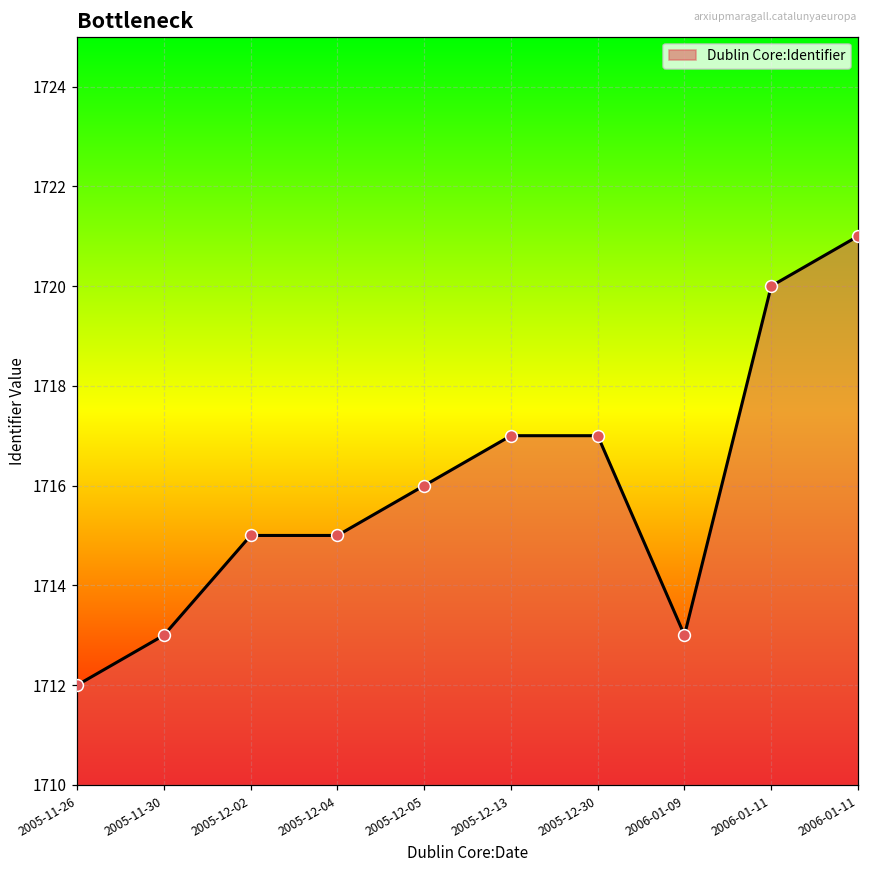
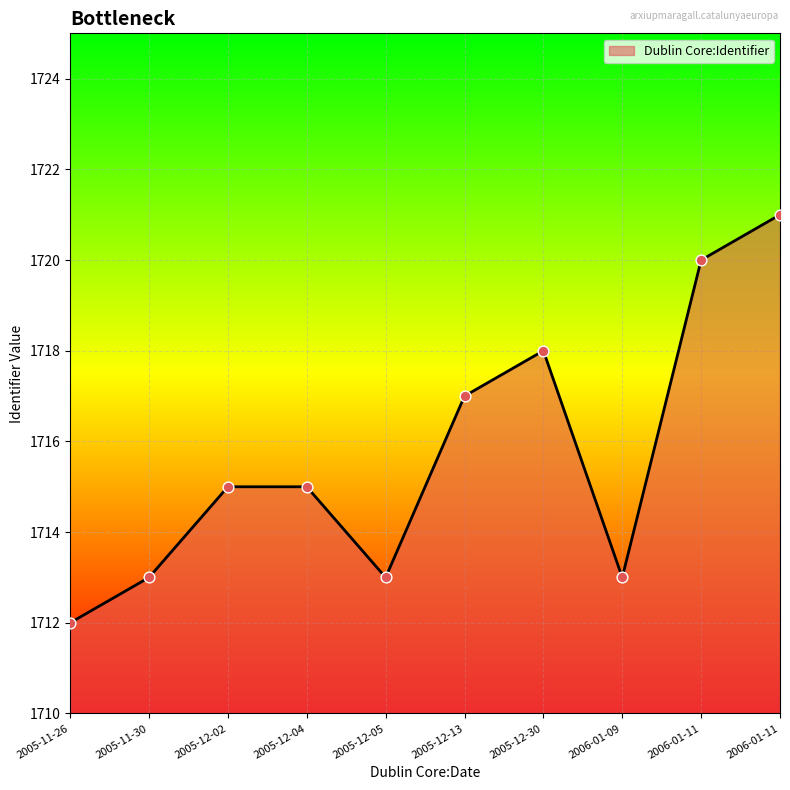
2005-12-05: 1716 -> 1713
2005-12-30: 1717 -> 1718
